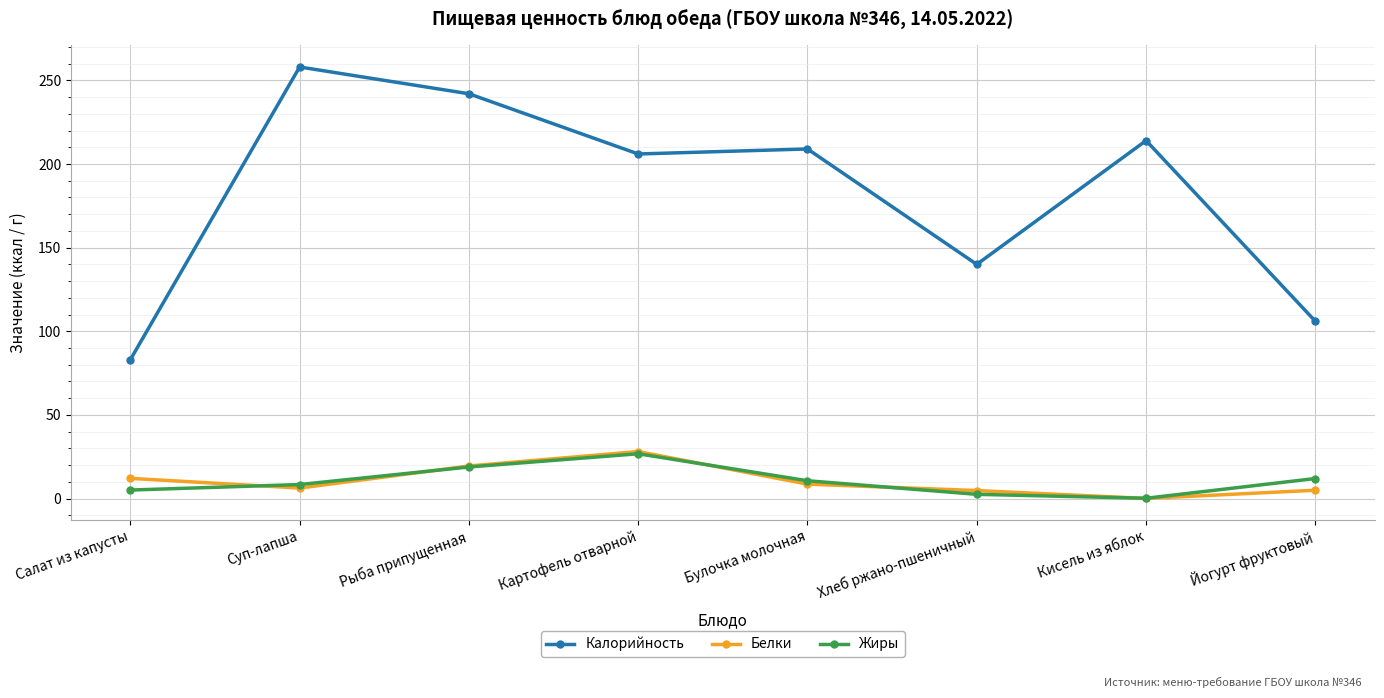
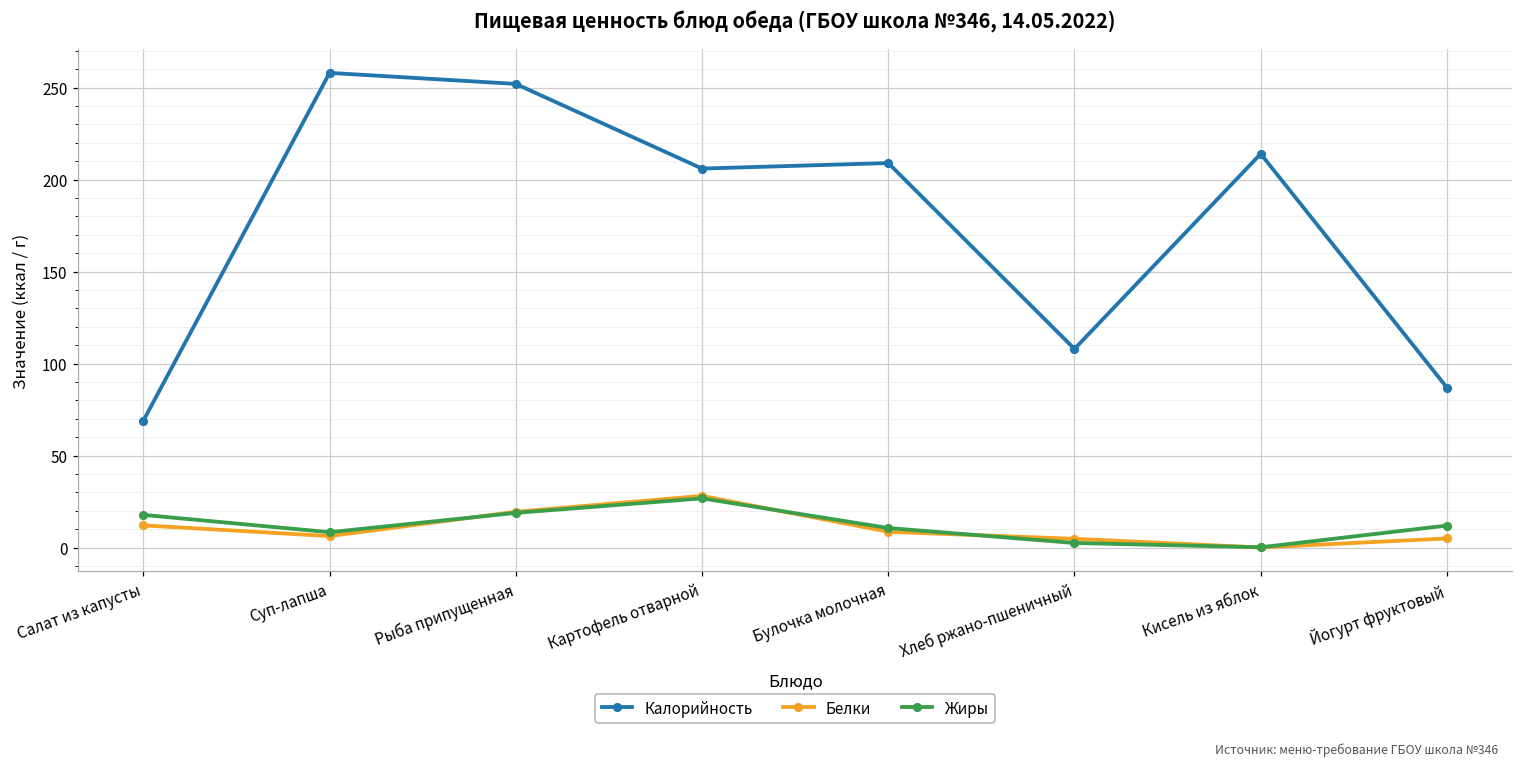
Калорийность, Салат из капусты: 83 -> 69
Жиры, Салат из капусты: 5 -> 18
Калорийность, Рыба припущенная: 242 -> 252
Калорийность, Хлеб ржано-пшеничный: 140 -> 108
Калорийность, Йогурт фруктовый: 106 -> 87
